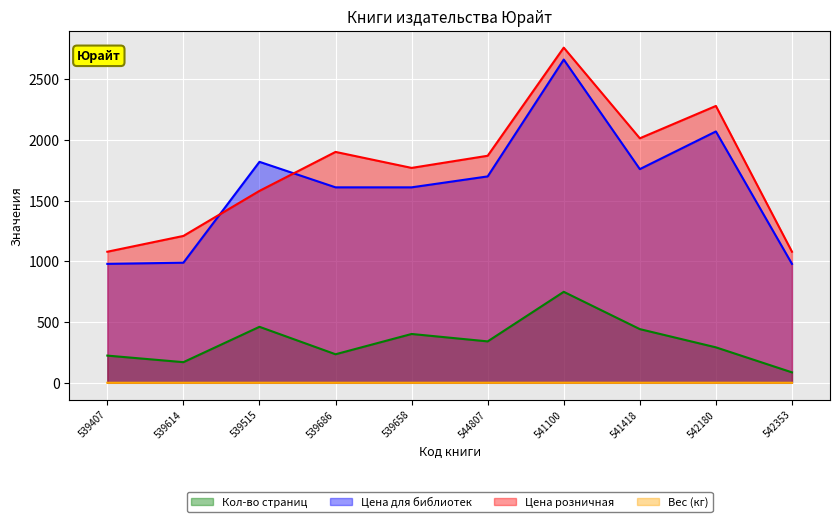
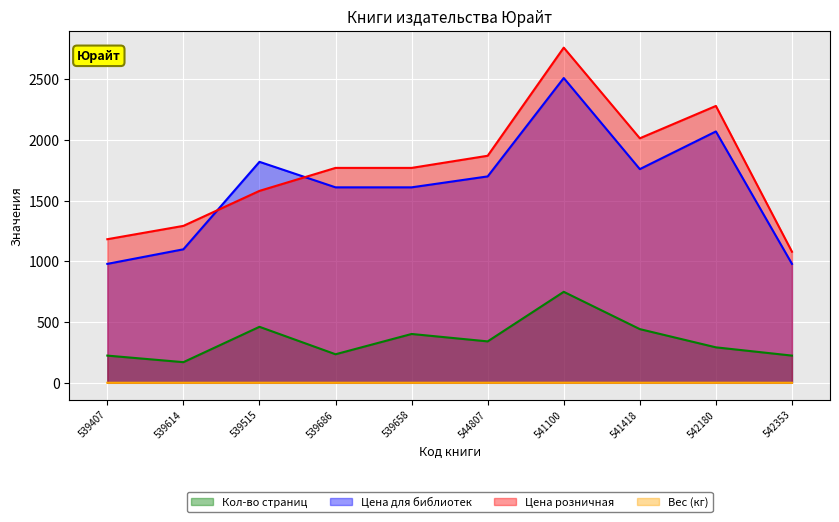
Цена розничная, 539407: 1080 -> 1180
Цена для библиотек, 539614: 990 -> 1100
Цена розничная, 539614: 1210 -> 1290
Цена розничная, 539686: 1900 -> 1770
Цена для библиотек, 541100: 2660 -> 2510
Кол-во страниц, 542353: 90 -> 220
